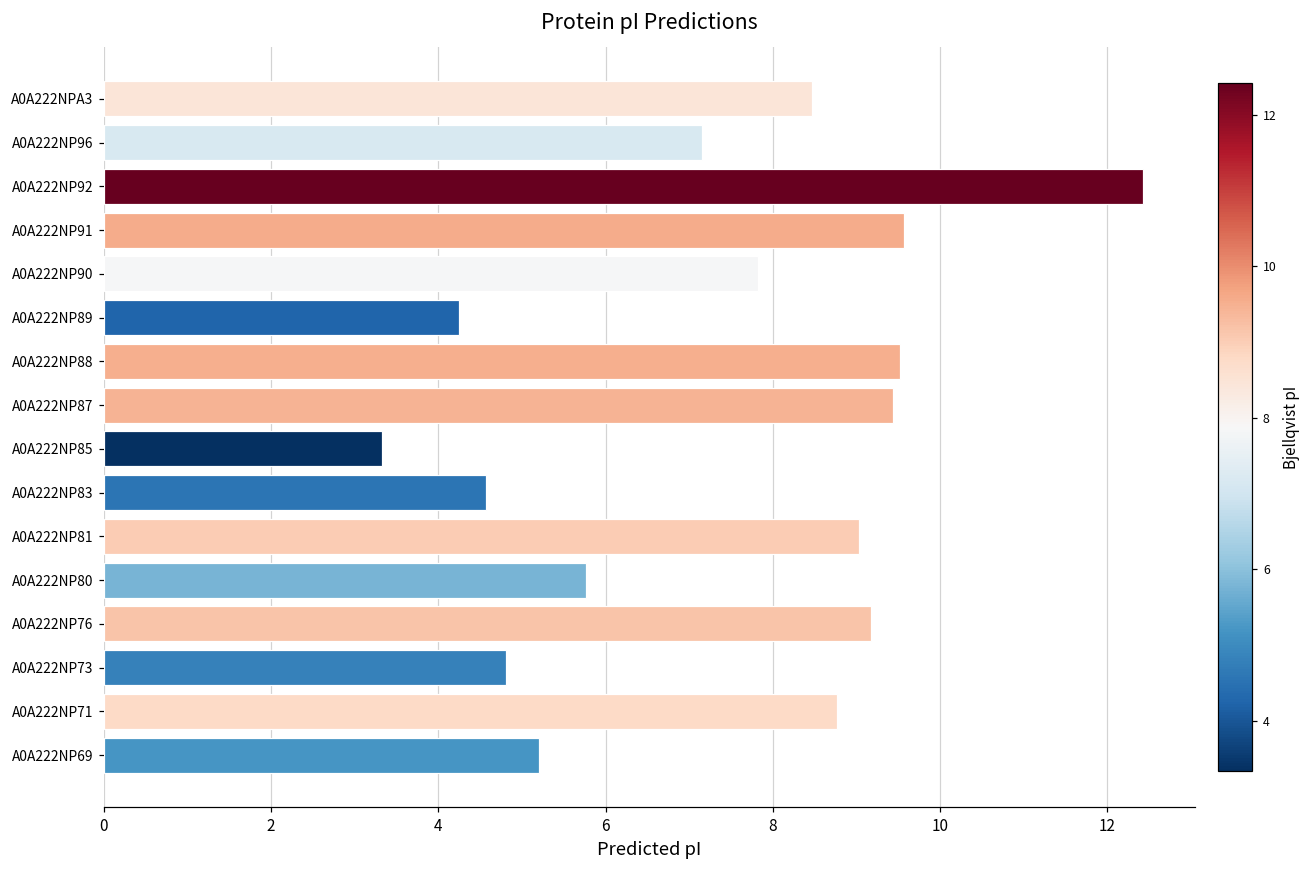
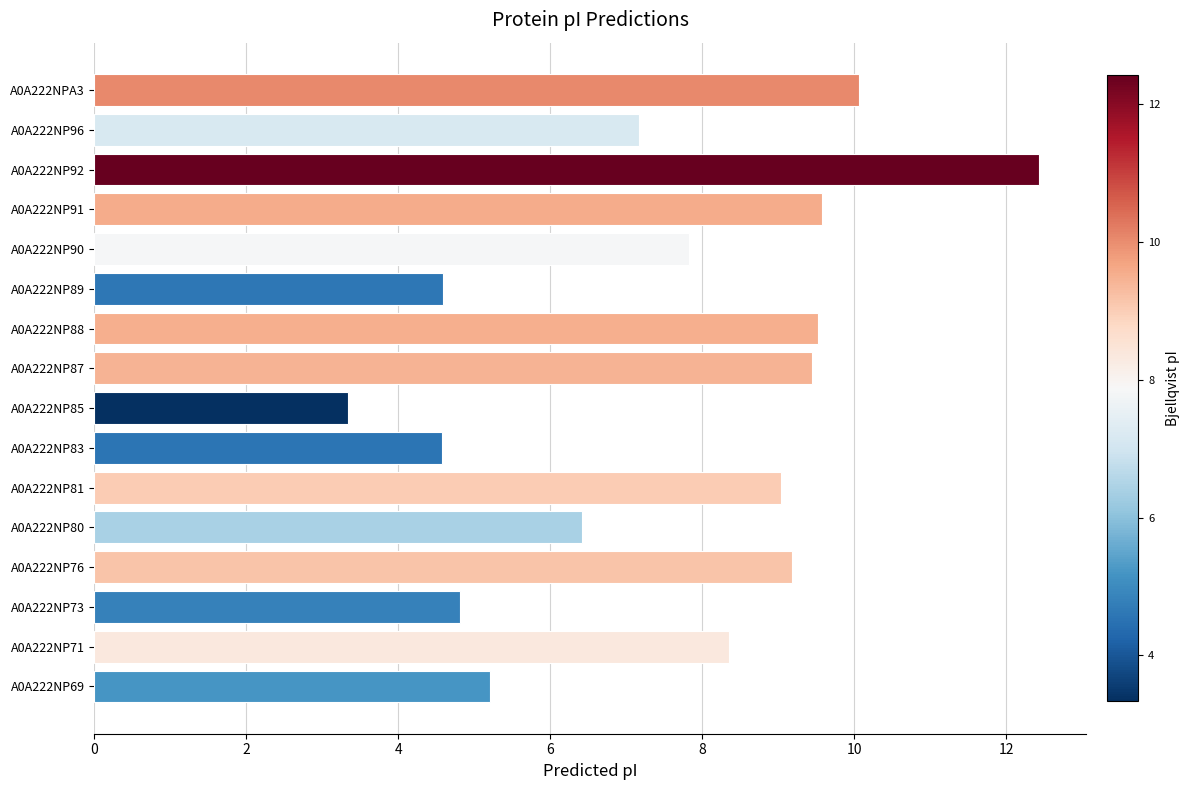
A0A222NPA3: 8.5 -> 10.1
A0A222NP89: 4.2 -> 4.6
A0A222NP80: 5.8 -> 6.4
A0A222NP71: 8.8 -> 8.4
